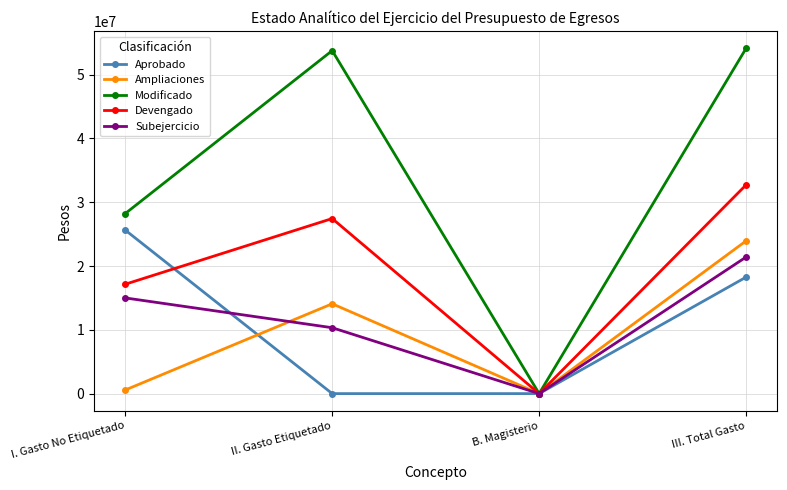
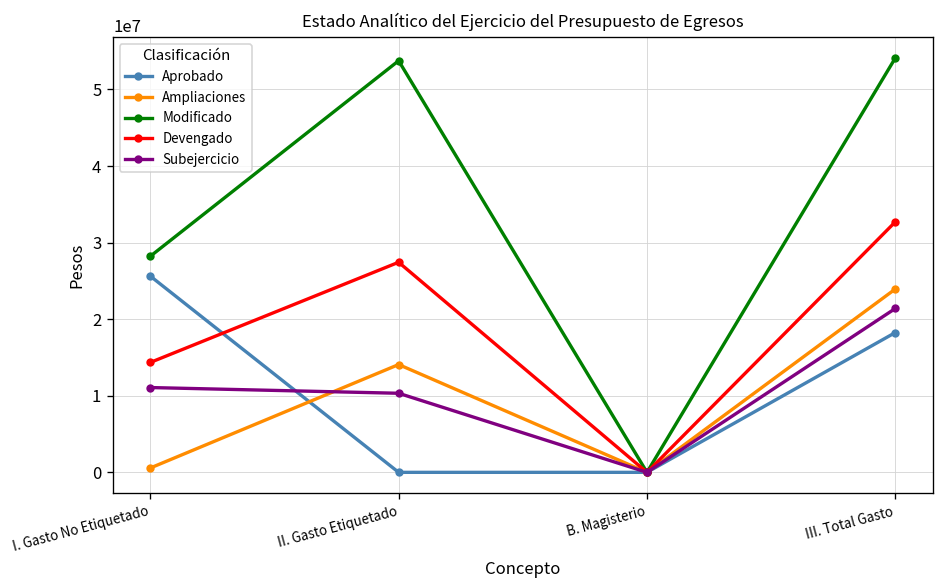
Devengado, I. Gasto No Etiquetado: 17000000 -> 14000000
Subejercicio, I. Gasto No Etiquetado: 15000000 -> 11000000
